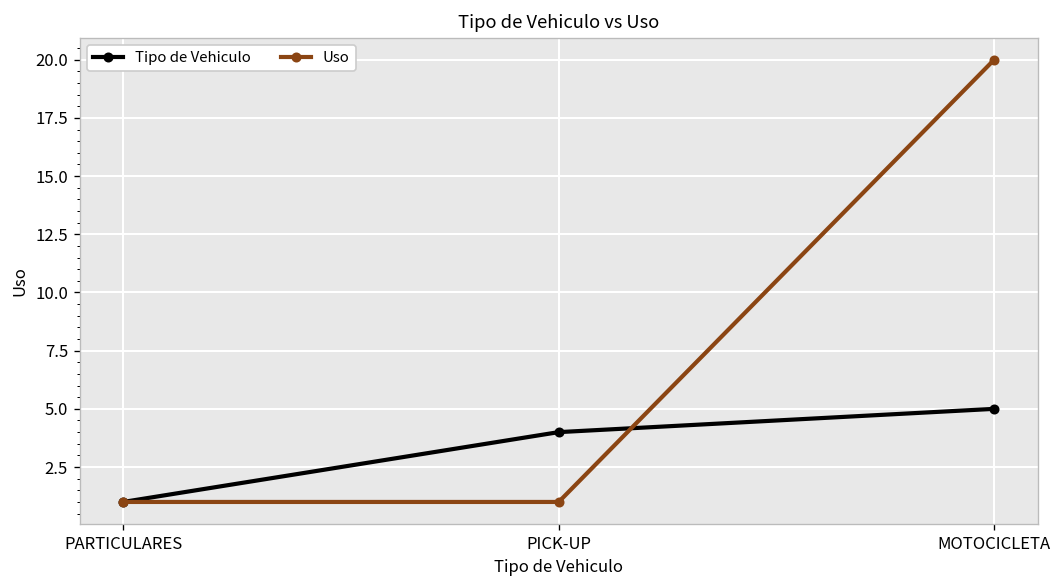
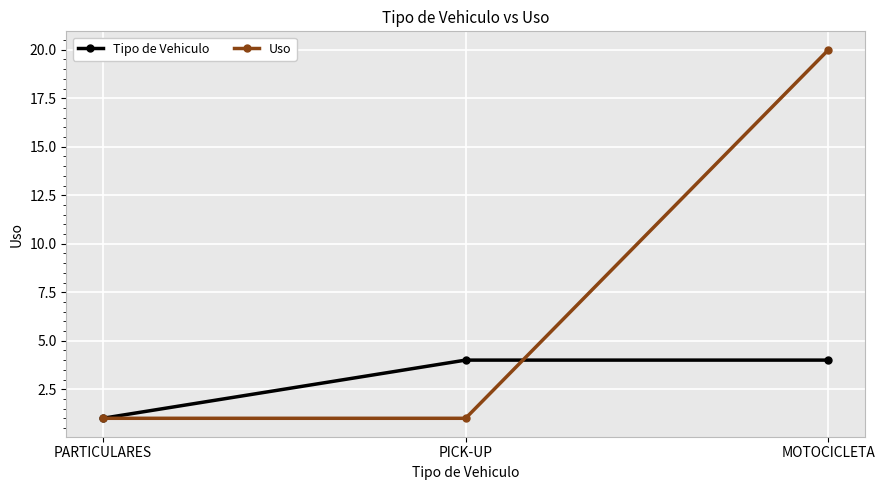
Tipo de Vehiculo, MOTOCICLETA: 5 -> 4
